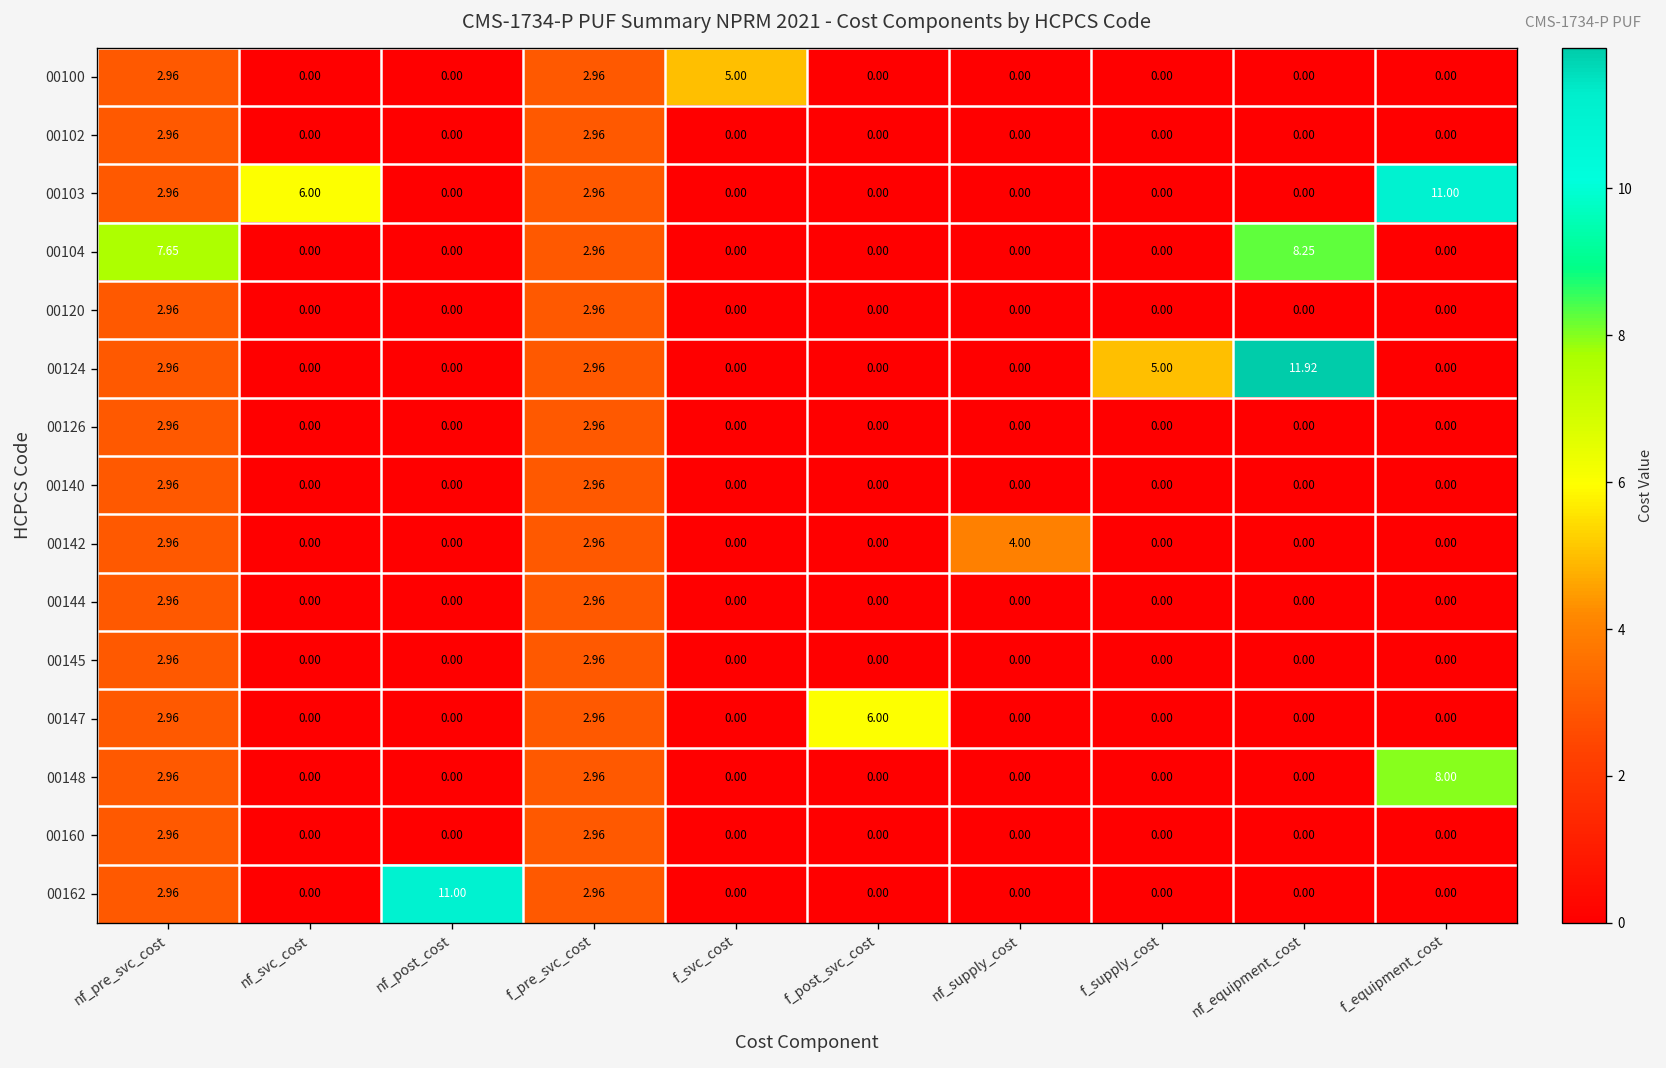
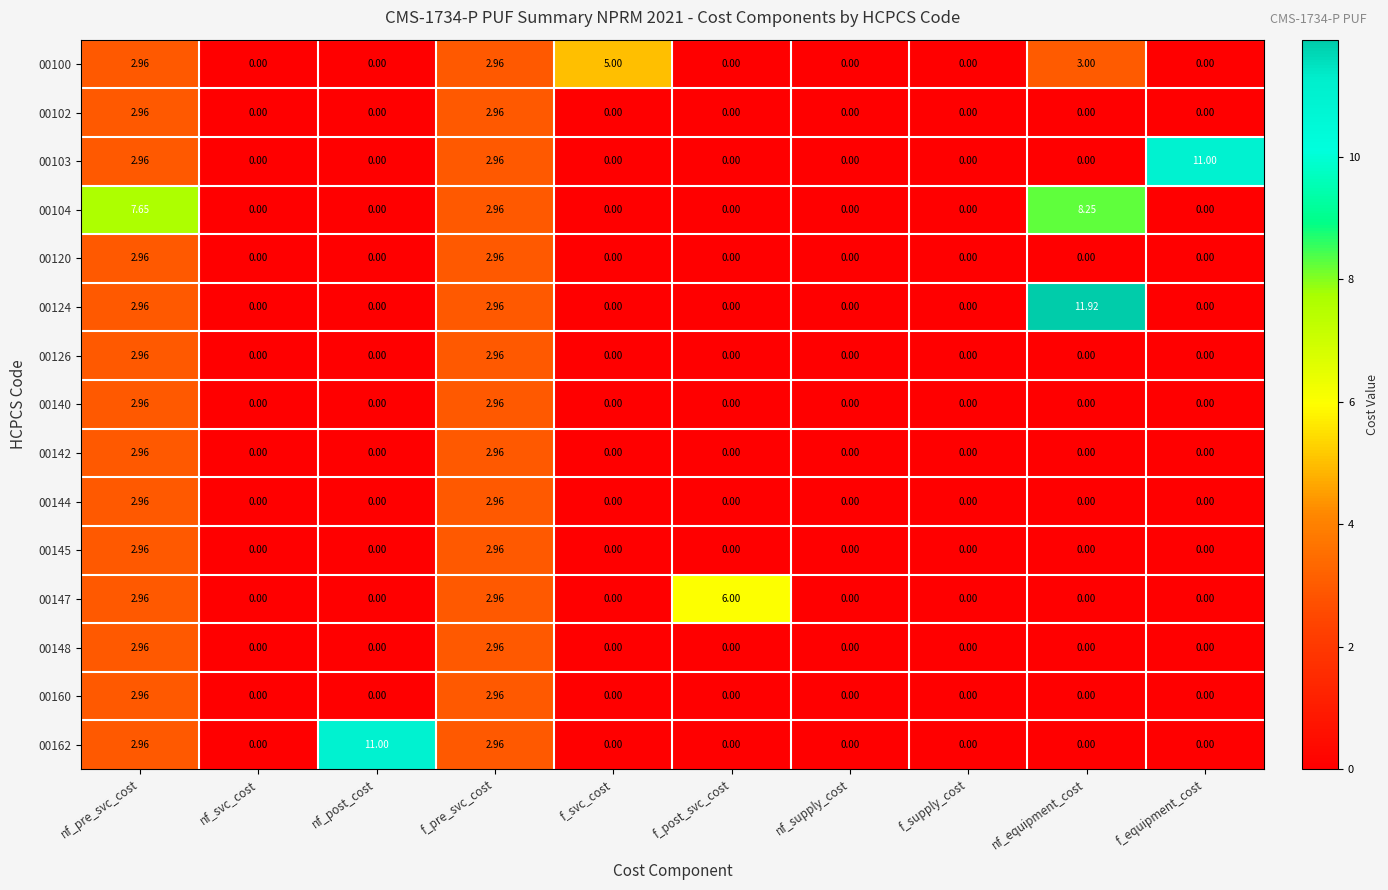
00100, nf_equipment_cost: 0.00 -> 3.00
00103, nf_svc_cost: 6.00 -> 0.00
00124, f_supply_cost: 5.00 -> 0.00
00142, nf_supply_cost: 4.00 -> 0.00
00148, f_equipment_cost: 8.00 -> 0.00
